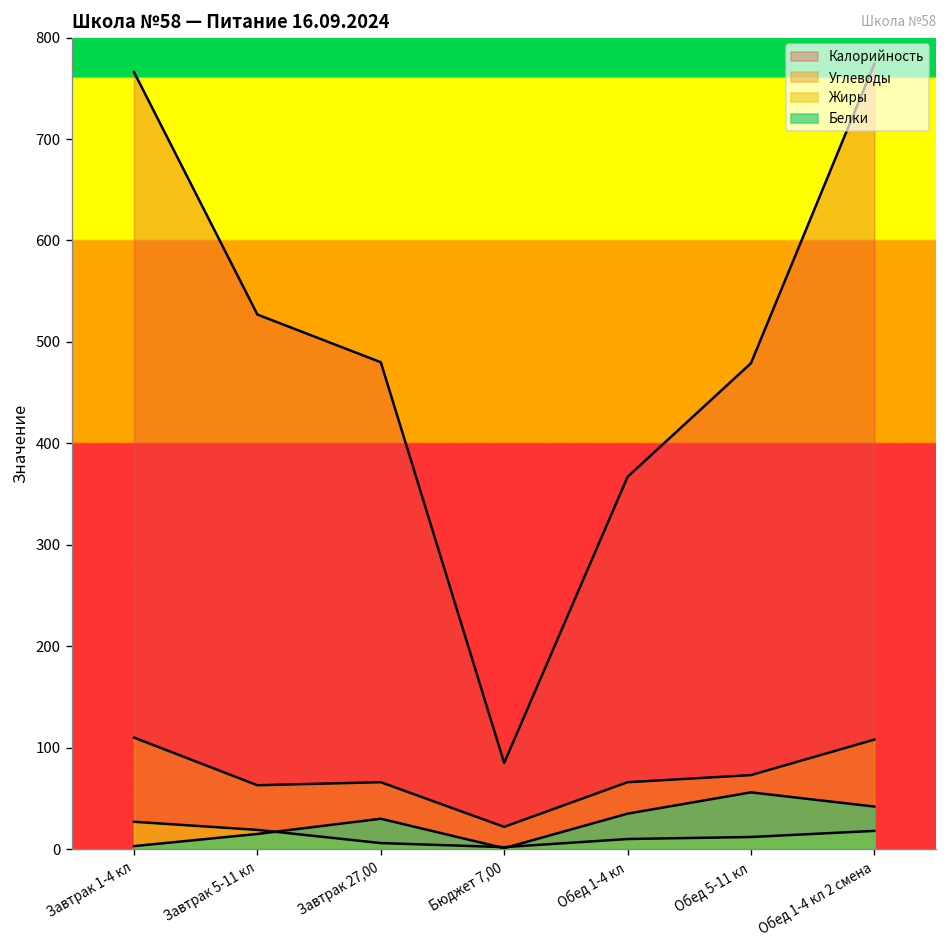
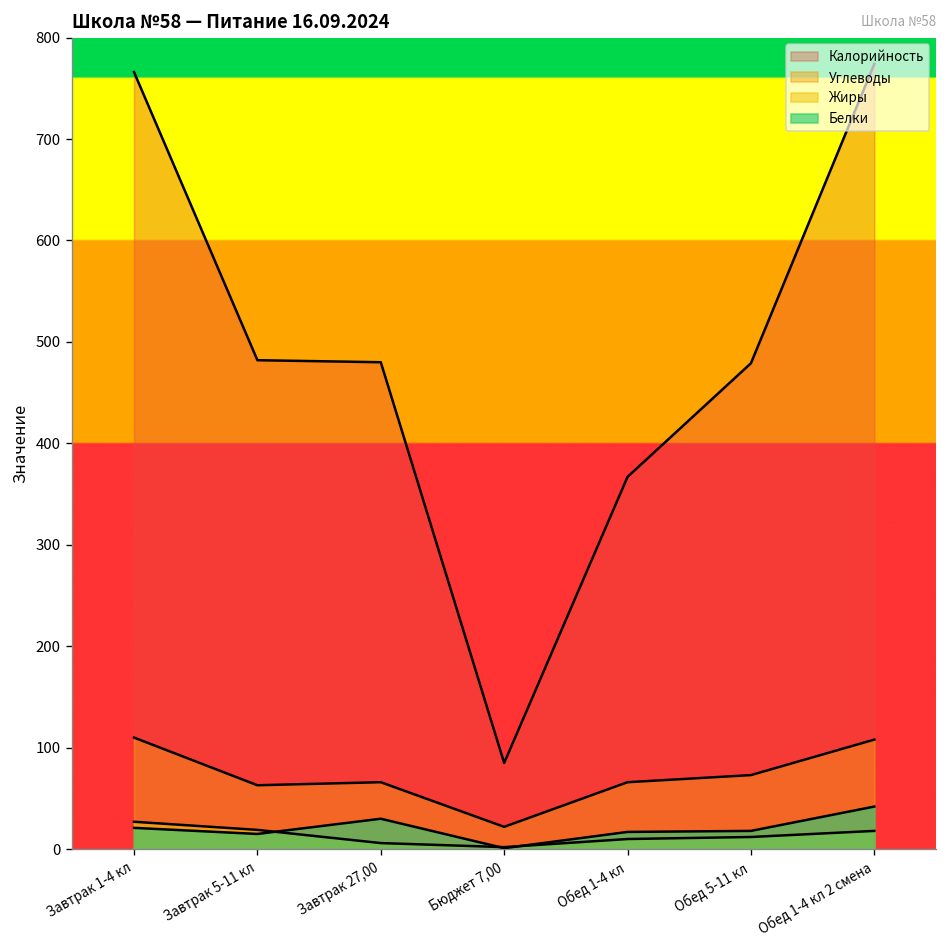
Белки, Завтрак 1-4 кл: 0 -> 20
Калорийность, Завтрак 5-11 кл: 530 -> 480
Белки, Обед 1-4 кл: 40 -> 20
Белки, Обед 5-11 кл: 60 -> 20
